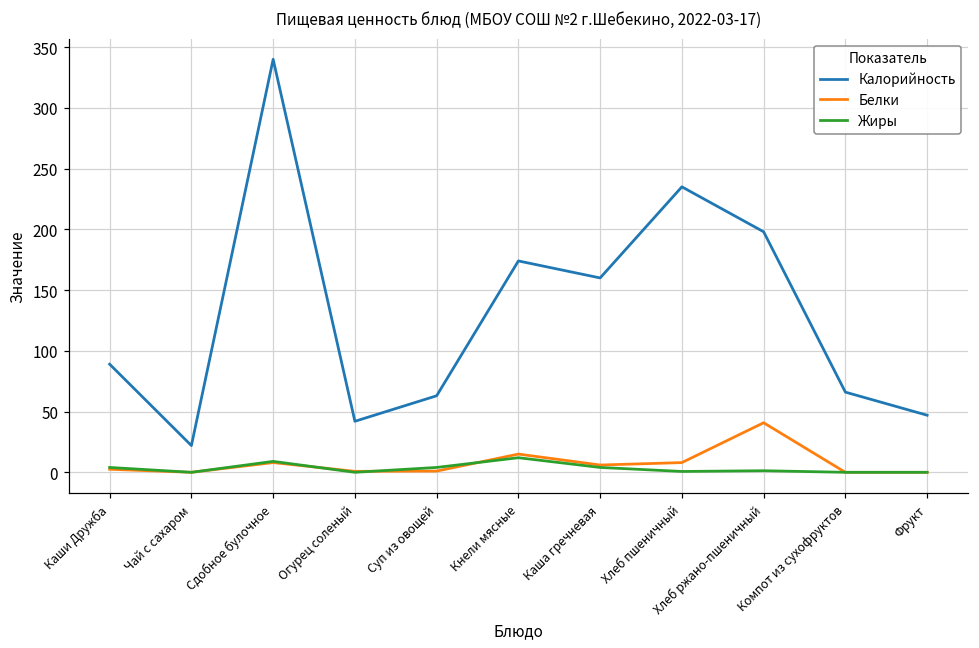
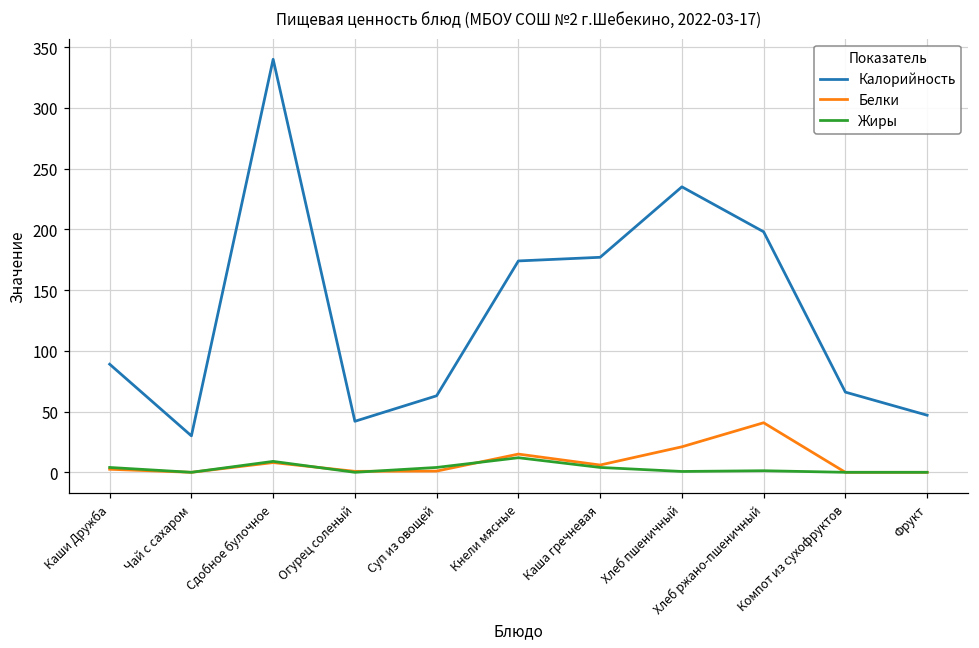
Калорийность, Чай с сахаром: 22 -> 30
Калорийность, Каша гречневая: 160 -> 177
Белки, Хлеб пшеничный: 8 -> 21
